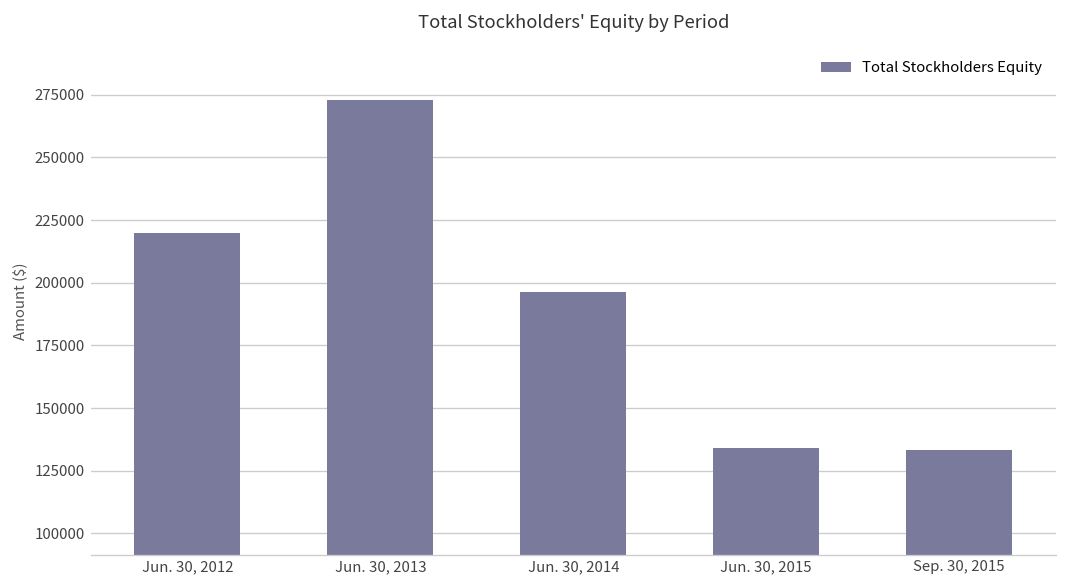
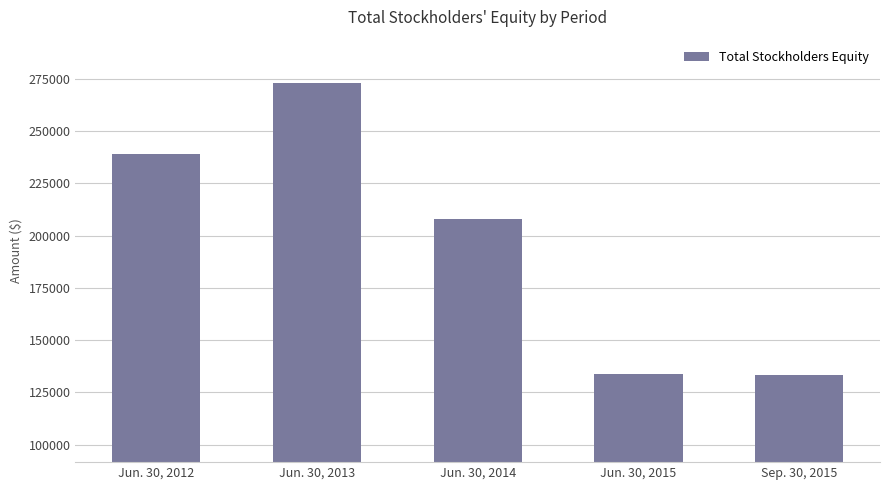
Jun. 30, 2012: 220000 -> 239000
Jun. 30, 2014: 196000 -> 208000
